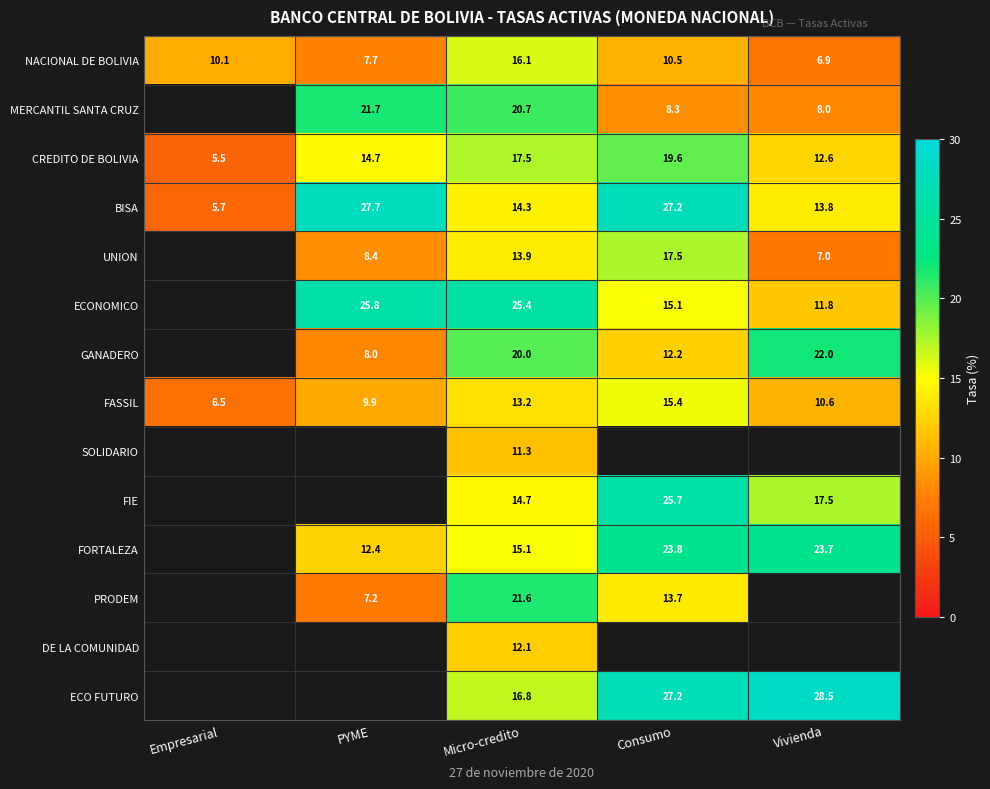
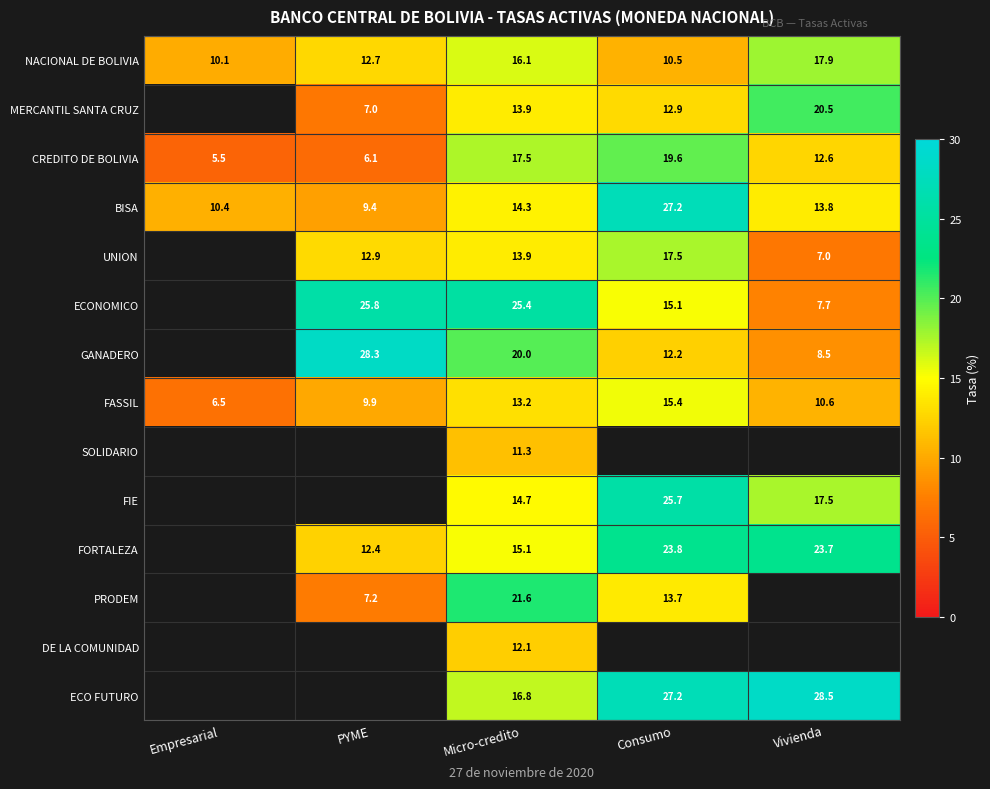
NACIONAL DE BOLIVIA, PYME: 7.7 -> 12.7
NACIONAL DE BOLIVIA, Vivienda: 6.9 -> 17.9
MERCANTIL SANTA CRUZ, PYME: 21.7 -> 7.0
MERCANTIL SANTA CRUZ, Micro-credito: 20.7 -> 13.9
MERCANTIL SANTA CRUZ, Consumo: 8.3 -> 12.9
MERCANTIL SANTA CRUZ, Vivienda: 8.0 -> 20.5
CREDITO DE BOLIVIA, PYME: 14.7 -> 6.1
BISA, Empresarial: 5.7 -> 10.4
BISA, PYME: 27.7 -> 9.4
UNION, PYME: 8.4 -> 12.9
ECONOMICO, Vivienda: 11.8 -> 7.7
GANADERO, PYME: 8.0 -> 28.3
GANADERO, Vivienda: 22.0 -> 8.5
